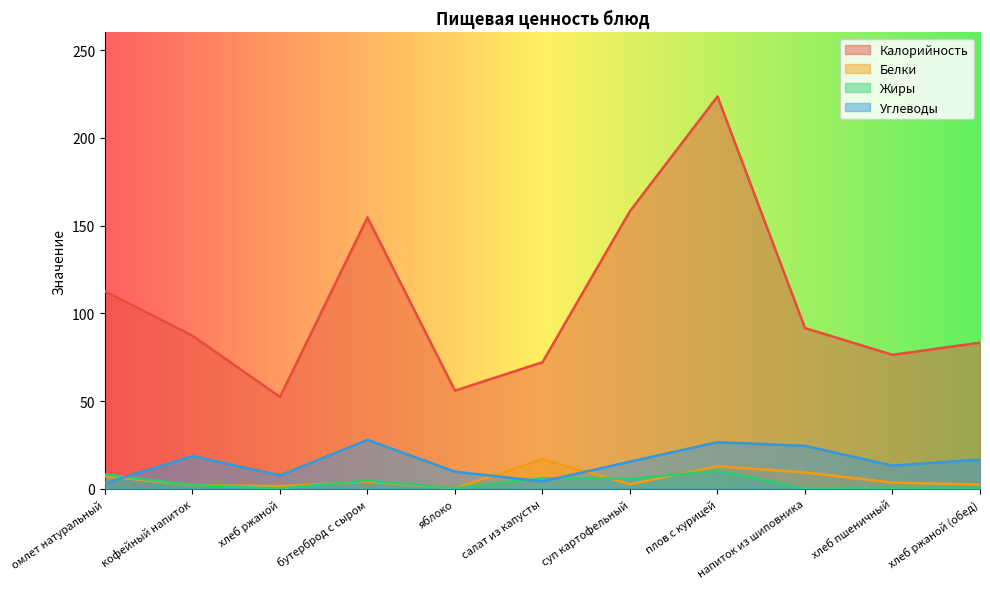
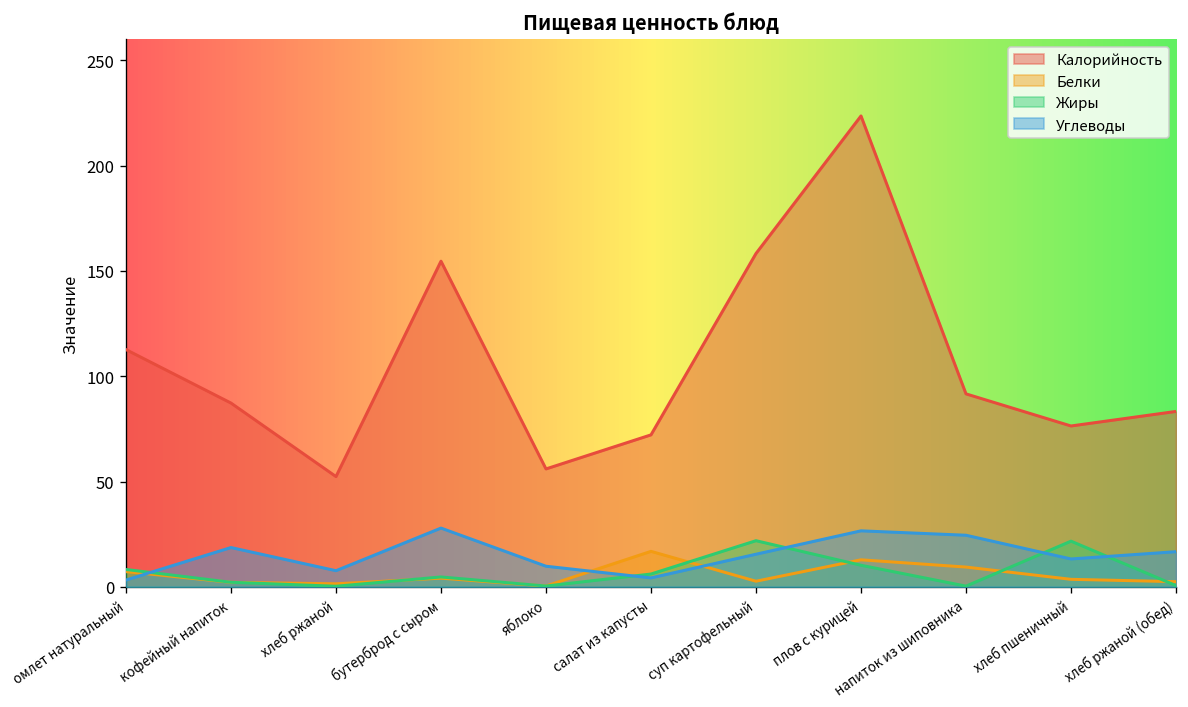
Жиры, суп картофельный: 6 -> 22
Жиры, хлеб пшеничный: 1 -> 22
